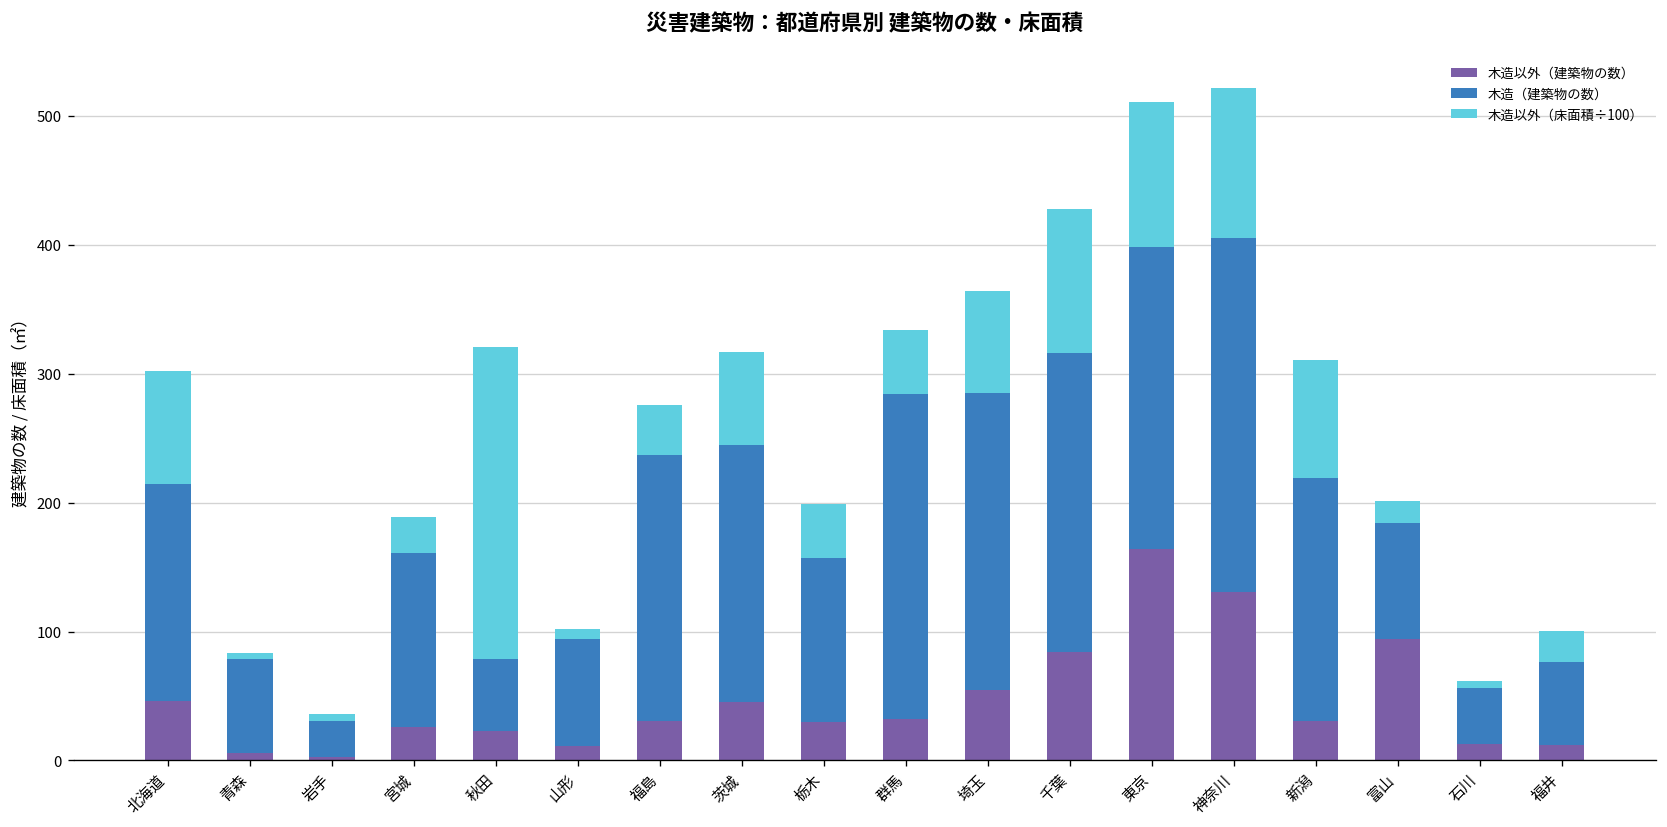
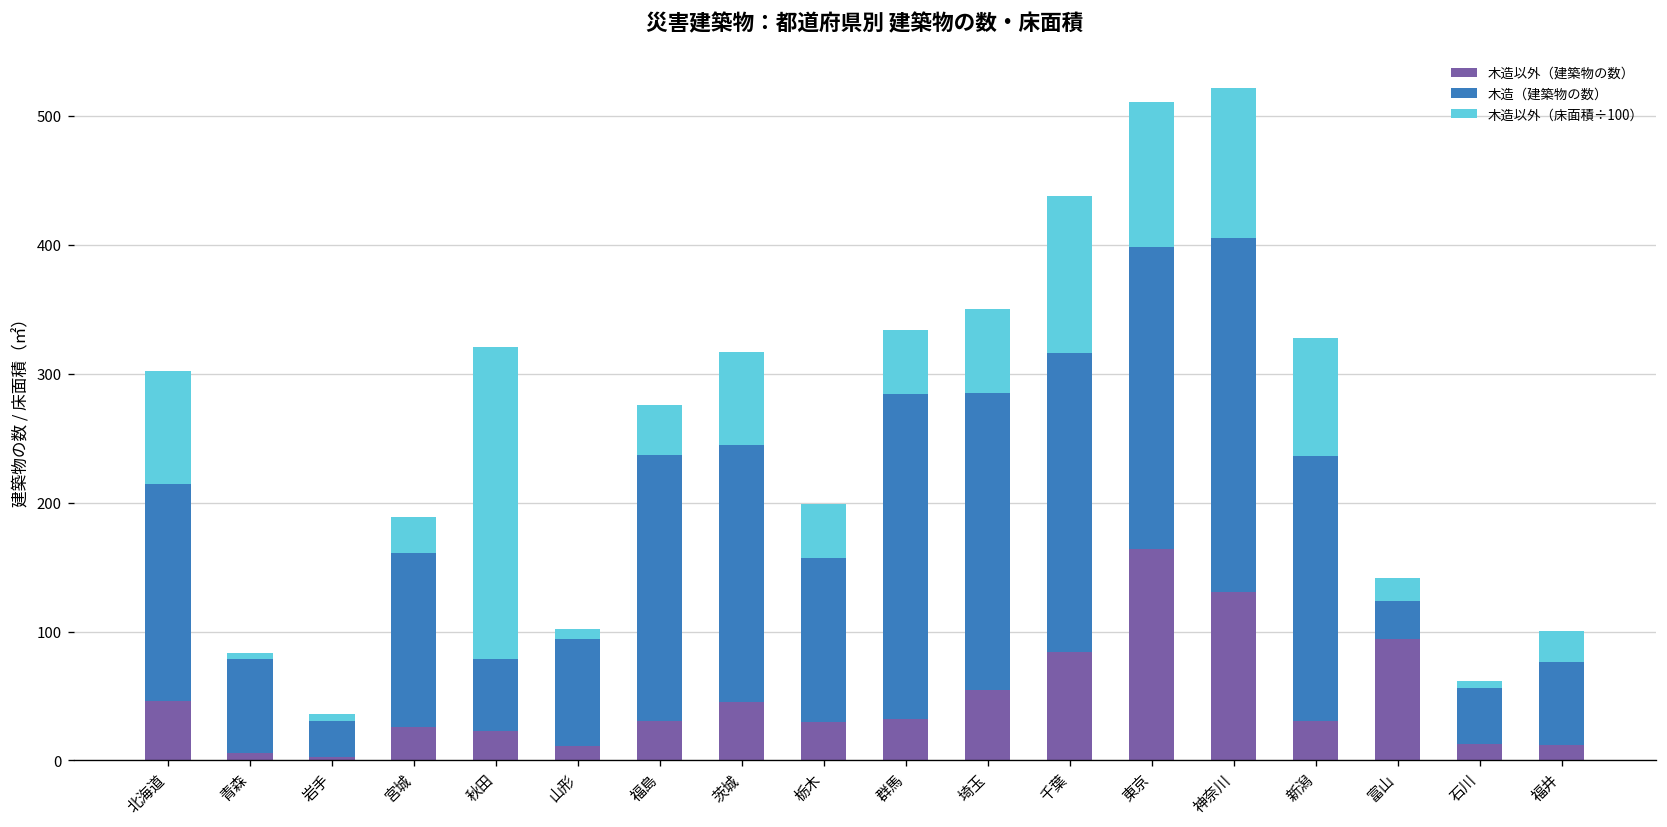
木造以外（床面積÷100）, 埼玉: 79 -> 65
木造以外（床面積÷100）, 千葉: 112 -> 122
木造（建築物の数）, 新潟: 188 -> 205
木造（建築物の数）, 富山: 90 -> 30
